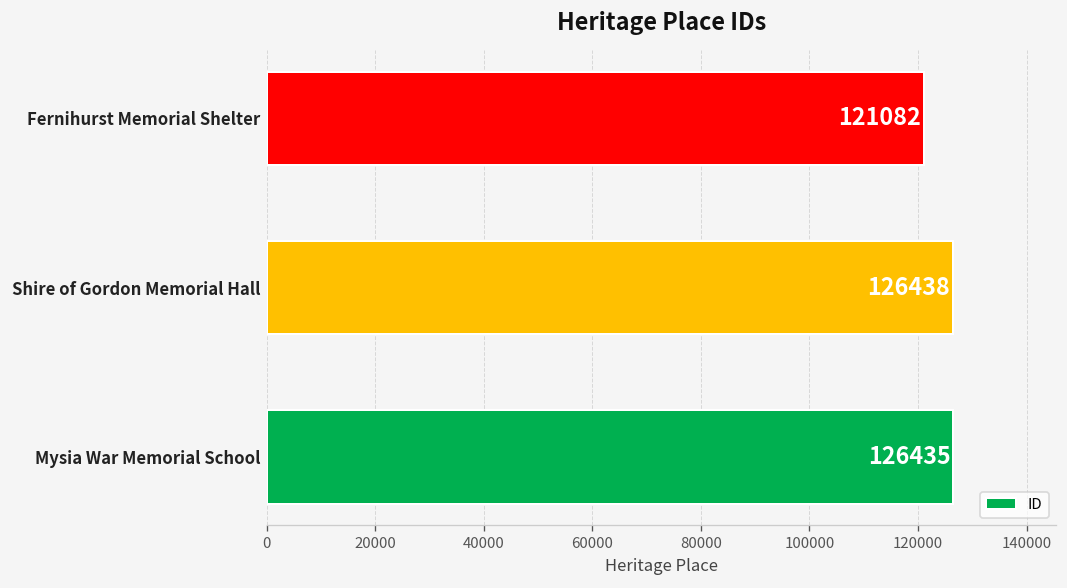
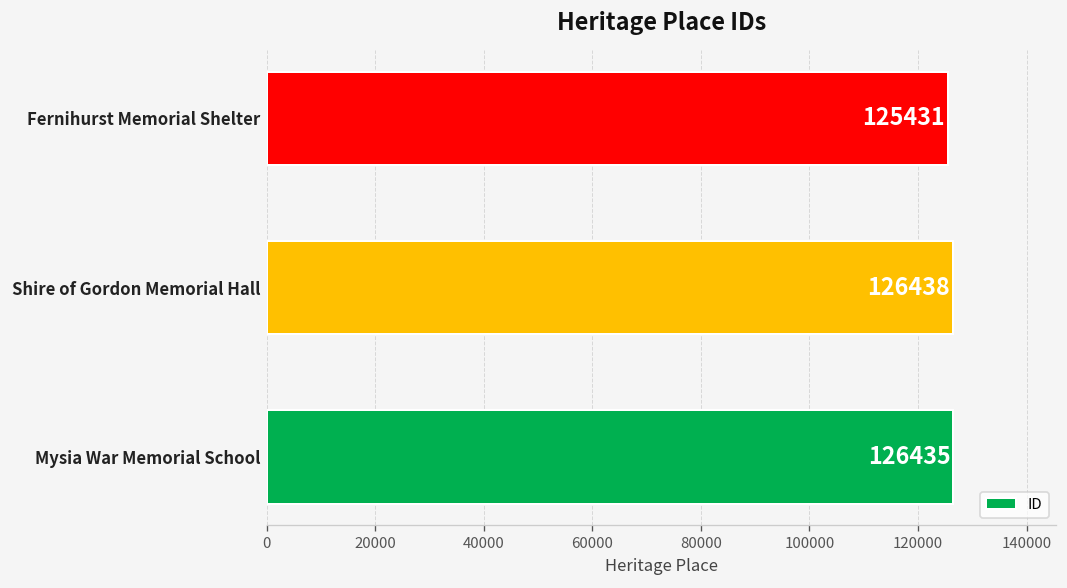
Fernihurst Memorial Shelter: 121082 -> 125431
